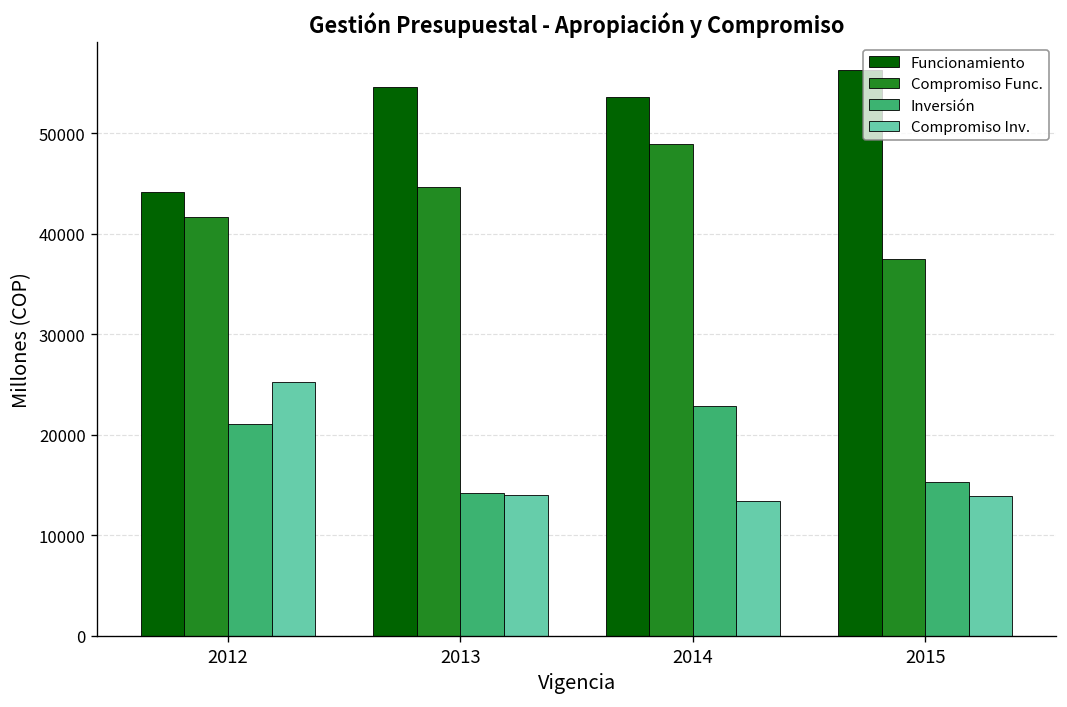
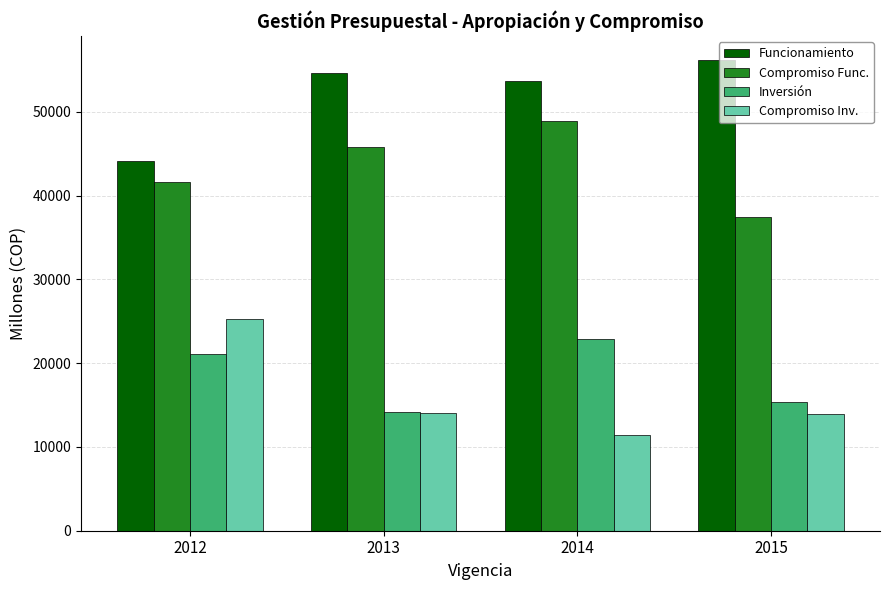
Compromiso Func., 2013: 45000 -> 46000
Compromiso Inv., 2014: 13000 -> 11000
